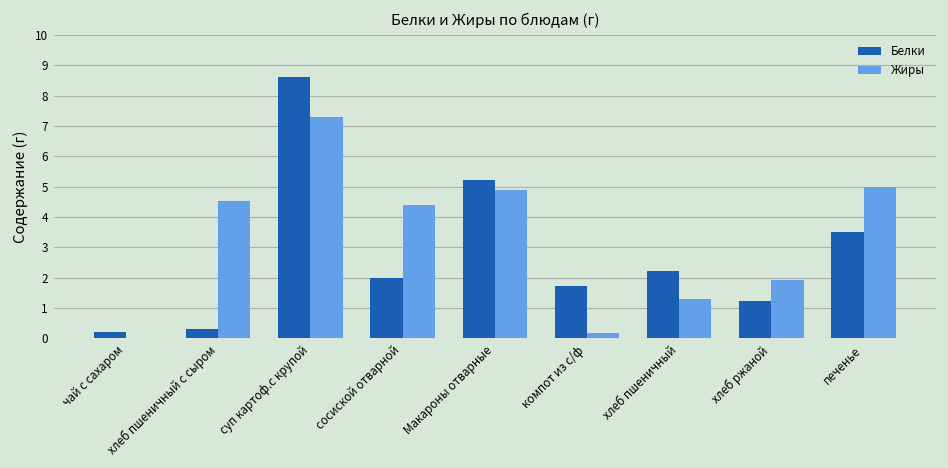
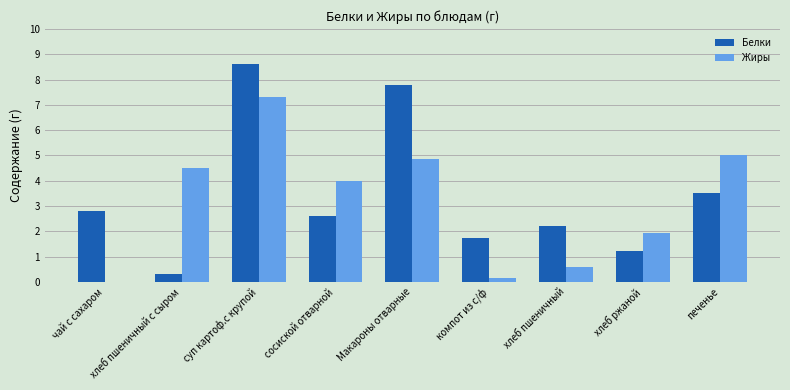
Белки, чай с сахаром: 0.2 -> 2.8
Белки, сосиской отварной: 2.0 -> 2.6
Жиры, сосиской отварной: 4.4 -> 4.0
Белки, Макароны отварные: 5.2 -> 7.8
Жиры, хлеб пшеничный: 1.3 -> 0.6
